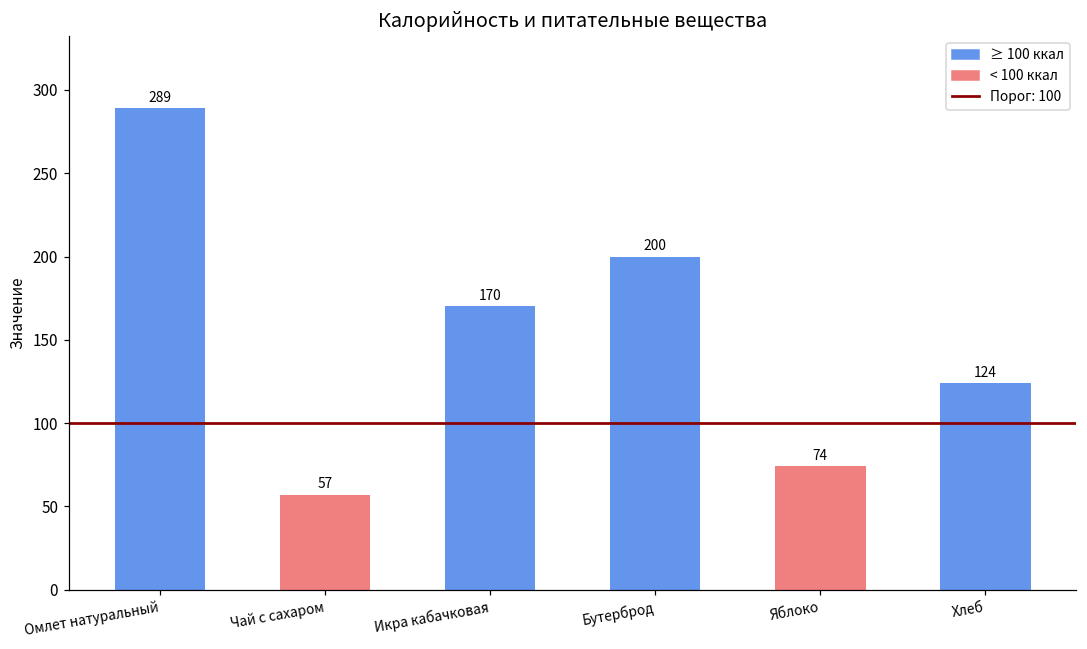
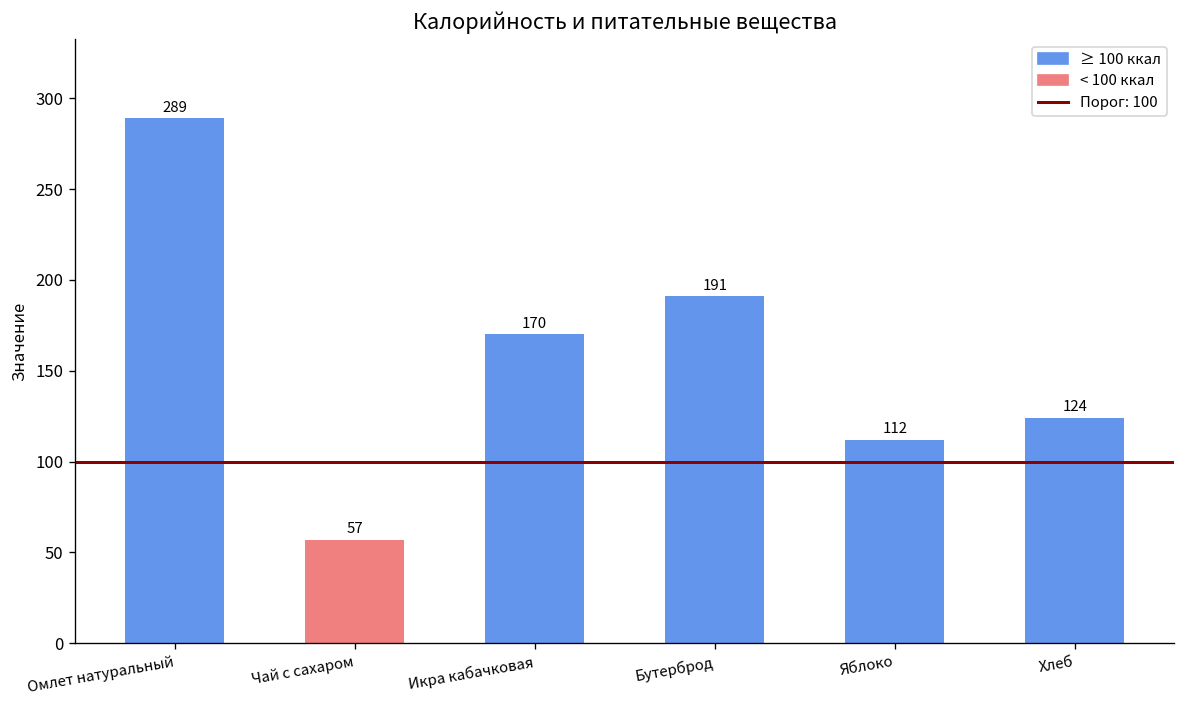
Бутерброд: 200 -> 191
Яблоко: 74 -> 112
